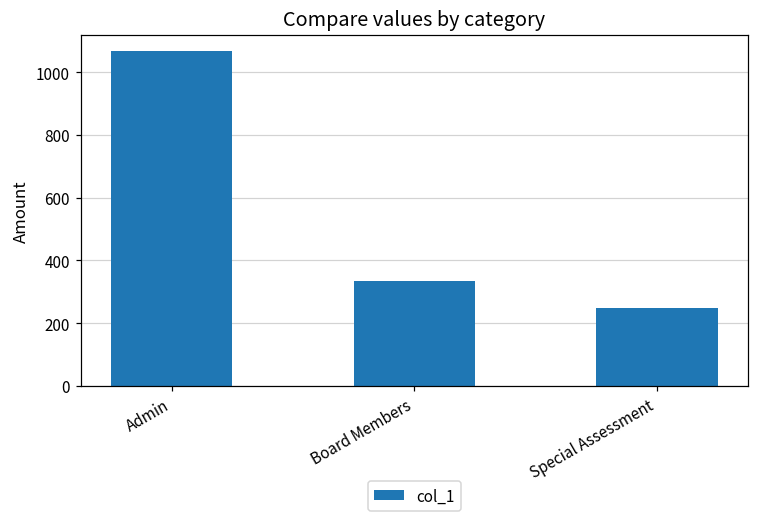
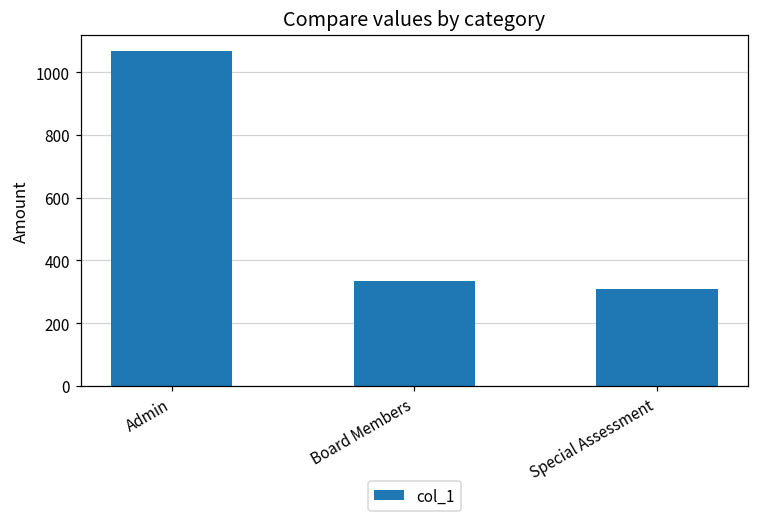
Special Assessment: 250 -> 310
